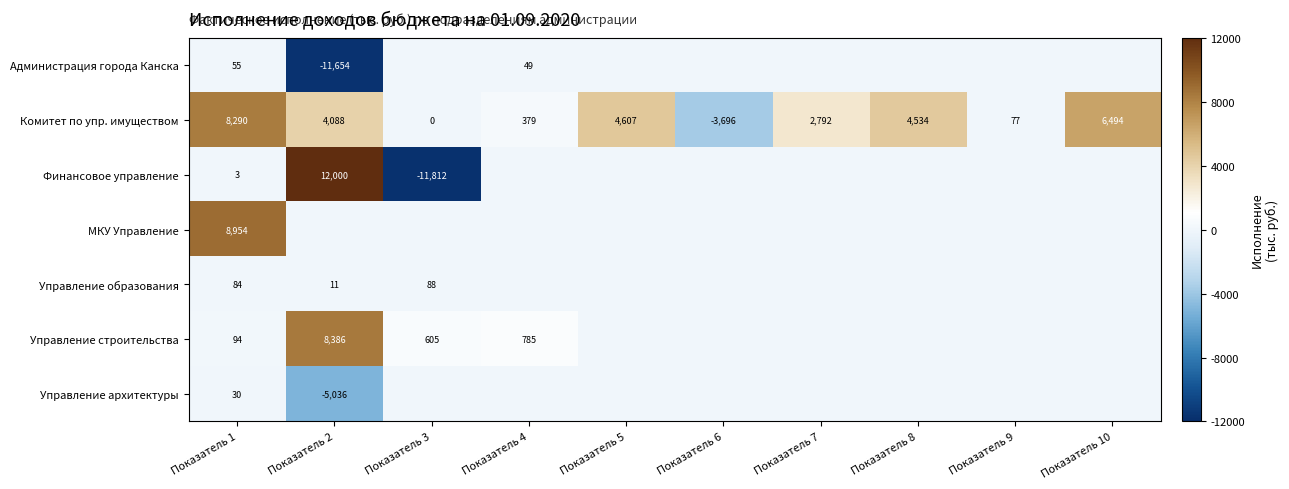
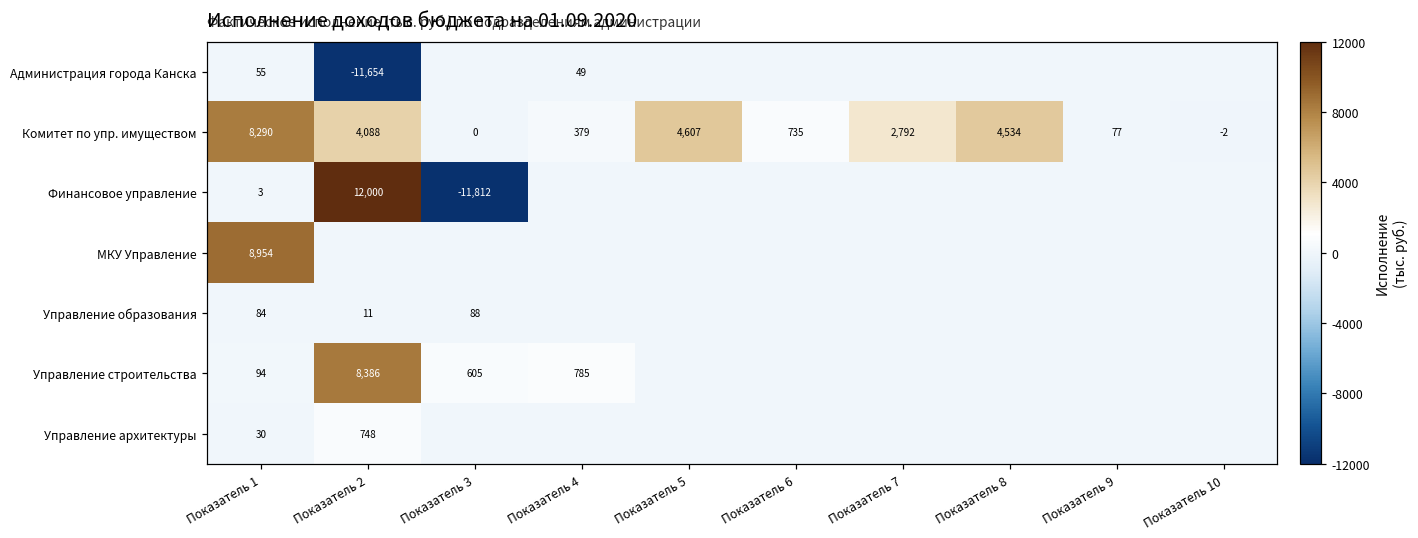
Комитет по упр. имуществом, Показатель 6: -3,696 -> 735
Комитет по упр. имуществом, Показатель 10: 6,494 -> -2
Управление архитектуры, Показатель 2: -5,036 -> 748
